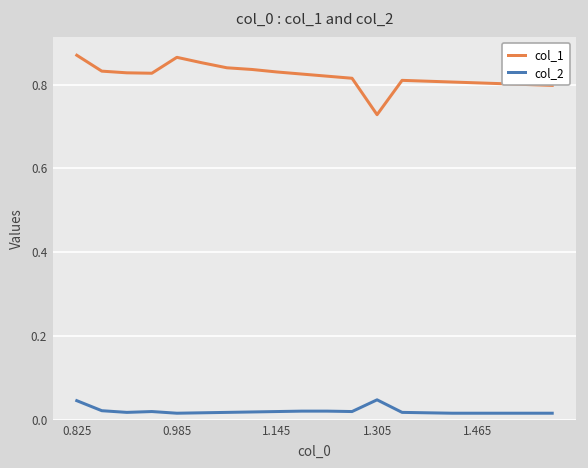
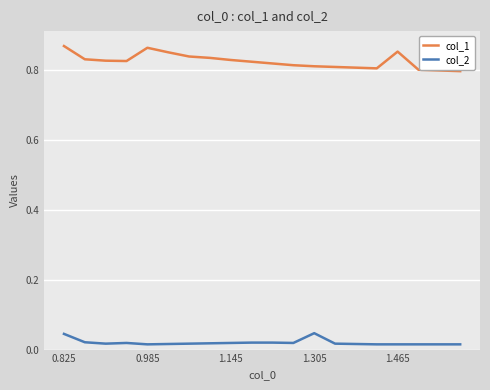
col_1, 1.305: 0.73 -> 0.81
col_1, 1.465: 0.80 -> 0.85
